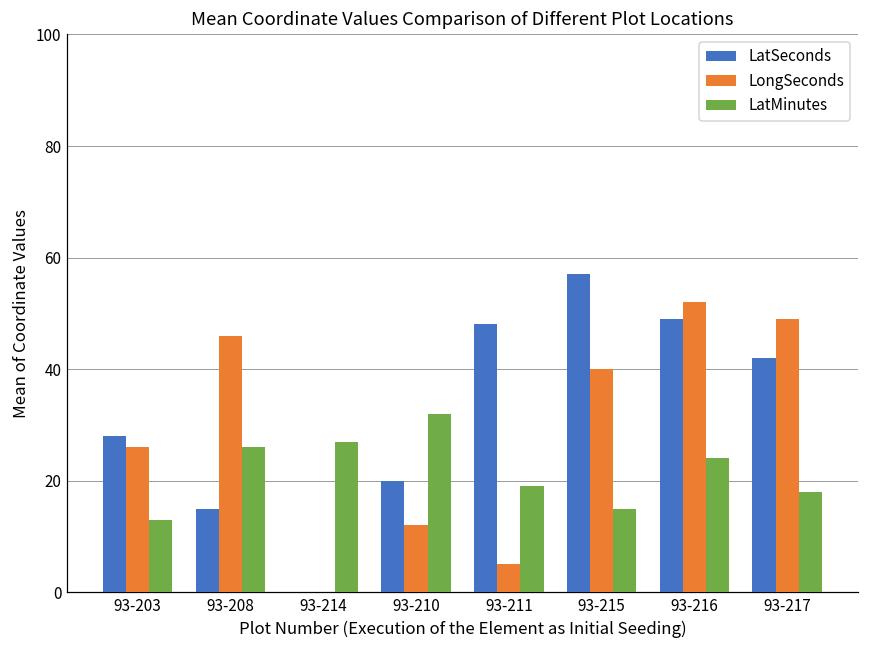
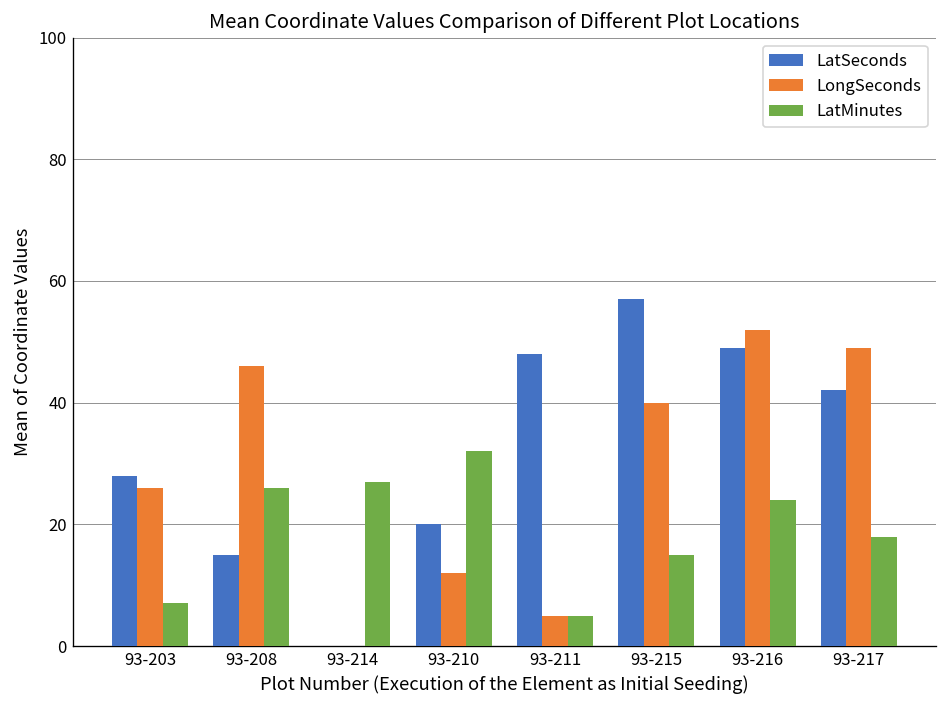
LatMinutes, 93-203: 13 -> 7
LatMinutes, 93-211: 19 -> 5
